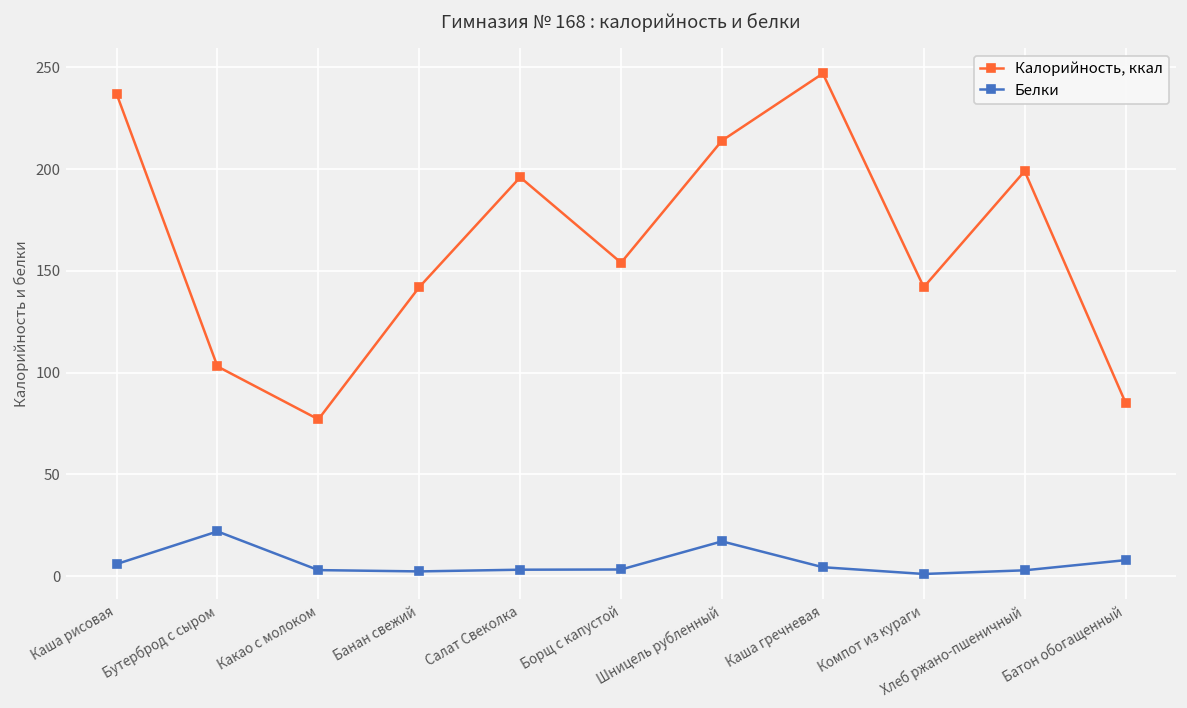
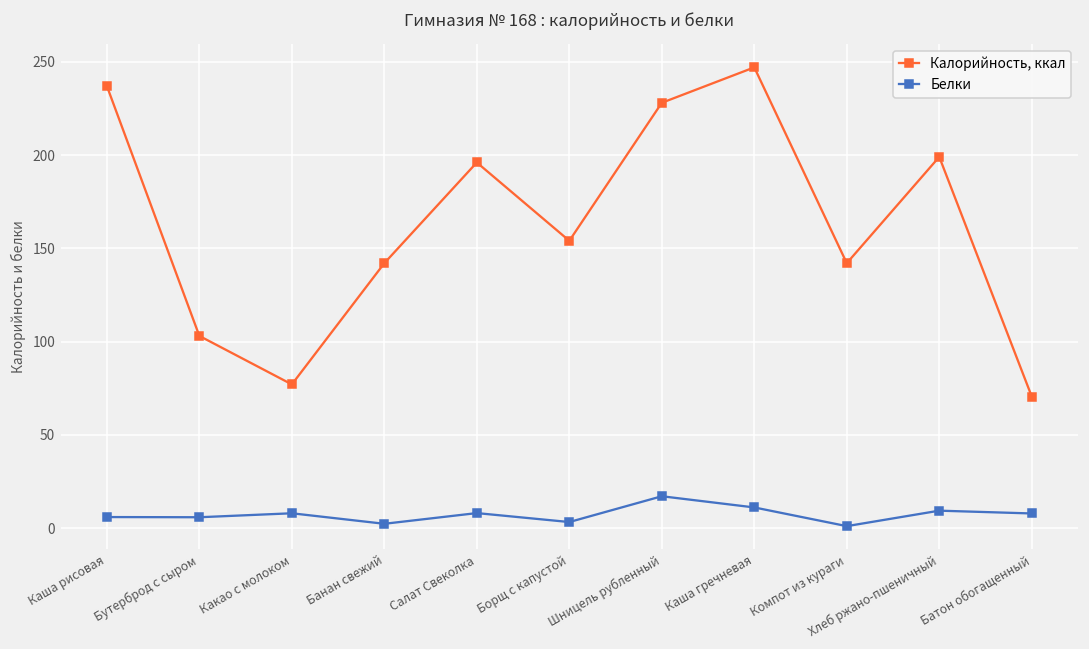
Белки, Бутерброд с сыром: 22 -> 6
Белки, Какао с молоком: 3 -> 8
Белки, Салат Свеколка: 3 -> 8
Калорийность, ккал, Шницель рубленный: 214 -> 228
Белки, Каша гречневая: 4 -> 11
Белки, Хлеб ржано-пшеничный: 3 -> 9
Калорийность, ккал, Батон обогащенный: 85 -> 71
